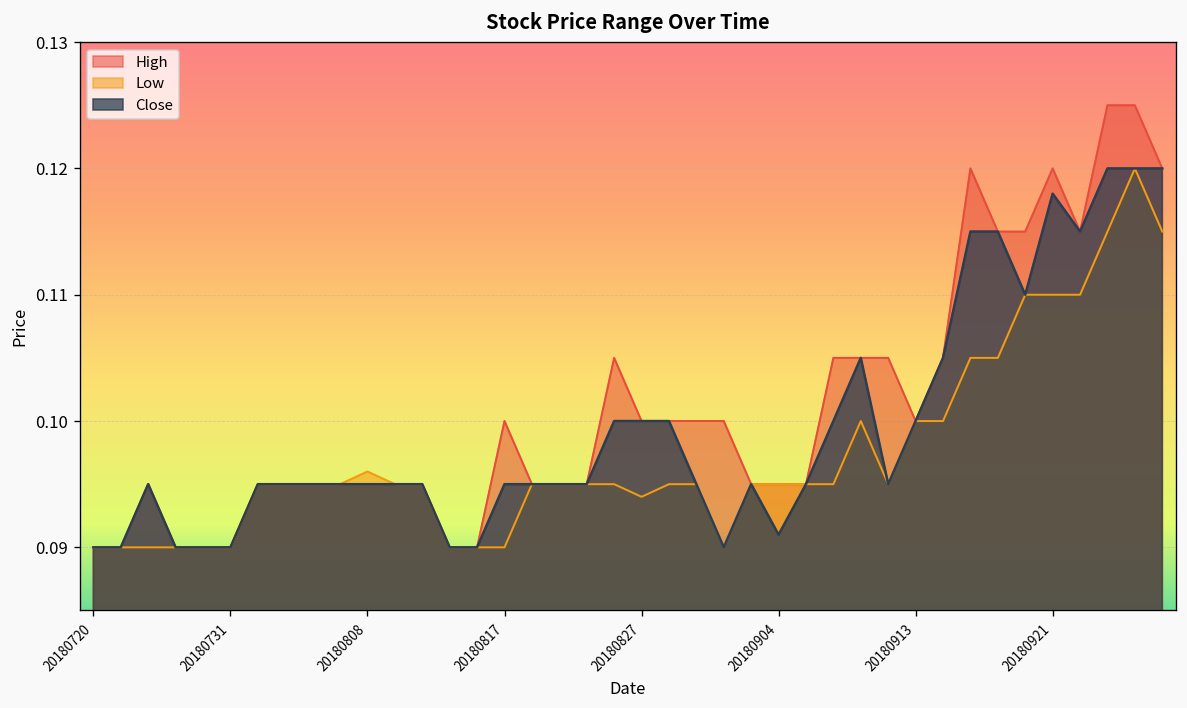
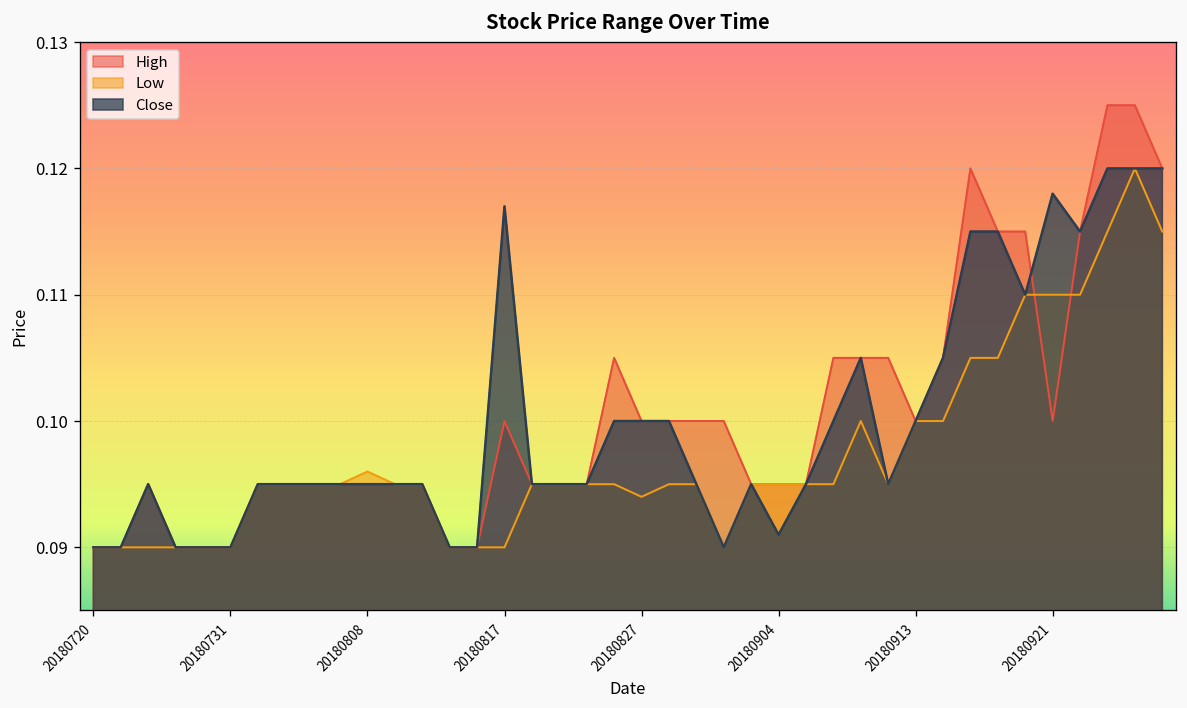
Close, 20180817: 0.095 -> 0.117
High, 20180921: 0.12 -> 0.10
